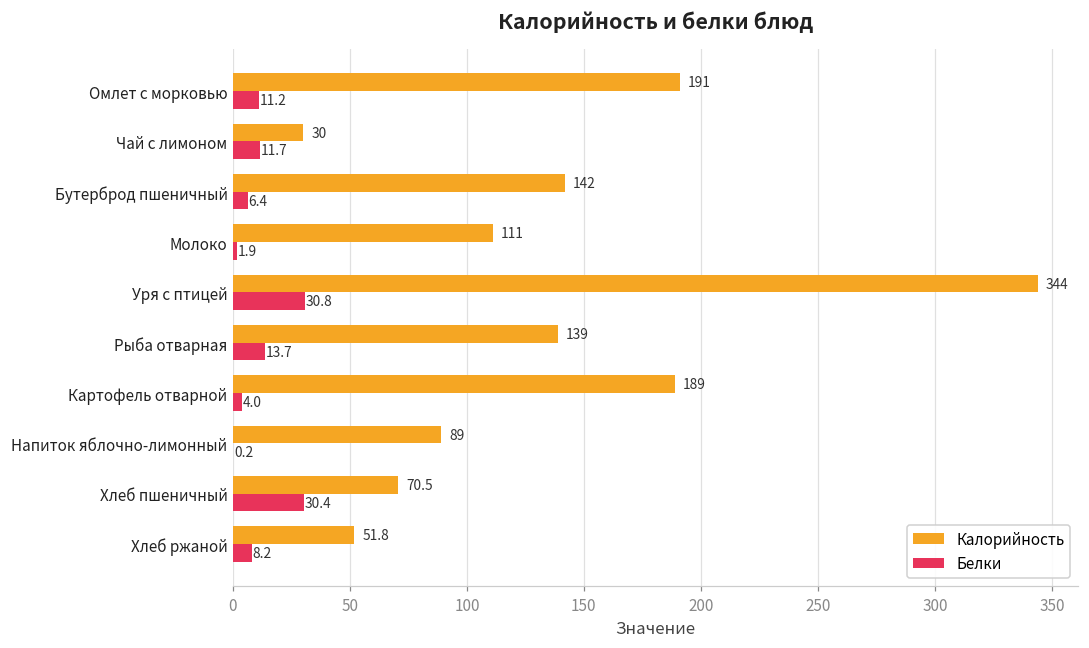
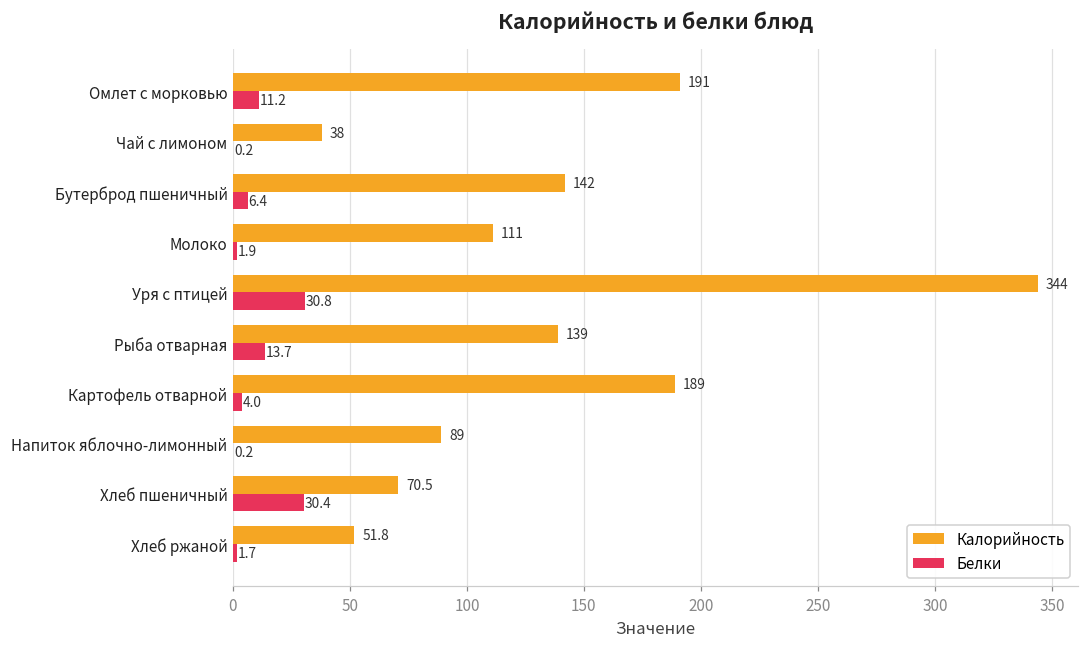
Калорийность, Чай с лимоном: 30 -> 38
Белки, Чай с лимоном: 11.7 -> 0.2
Белки, Хлеб ржаной: 8.2 -> 1.7
